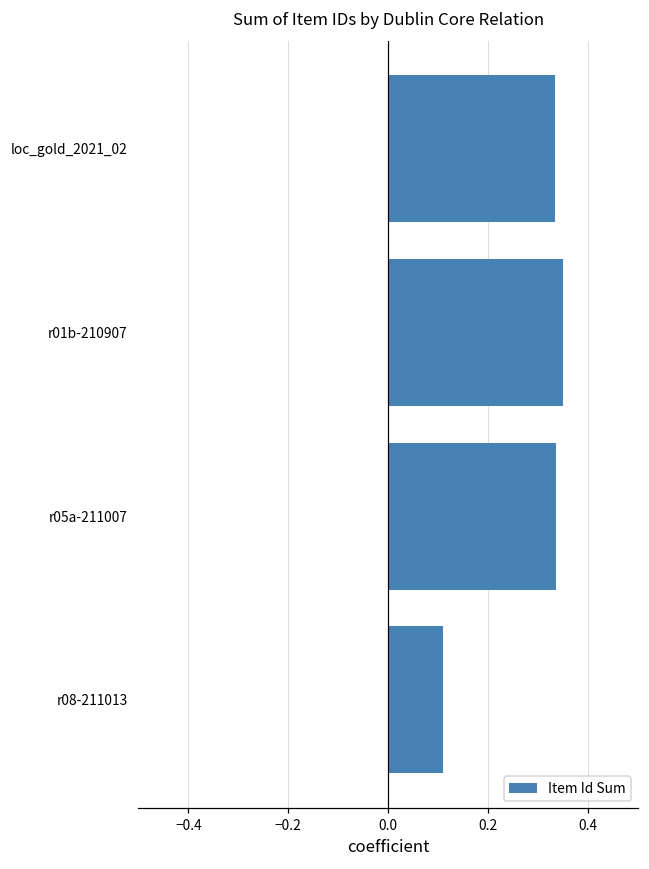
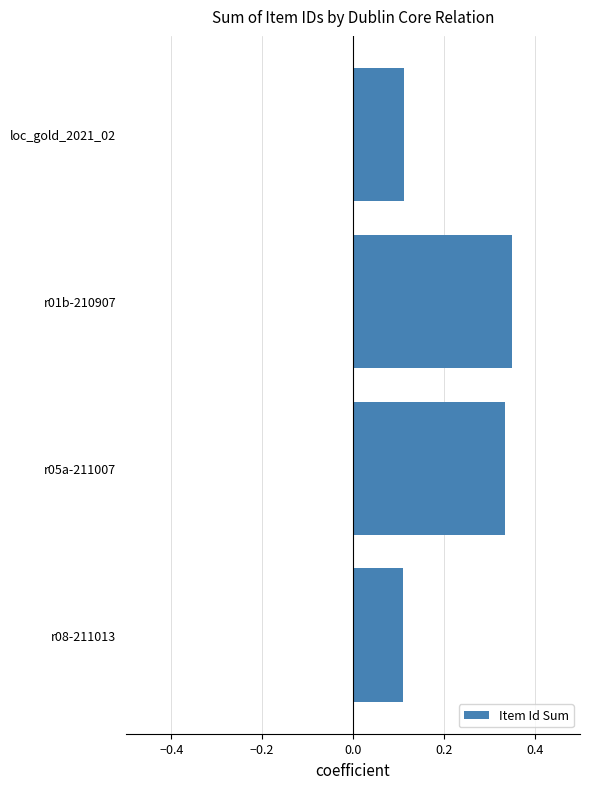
loc_gold_2021_02: 0.33 -> 0.11
